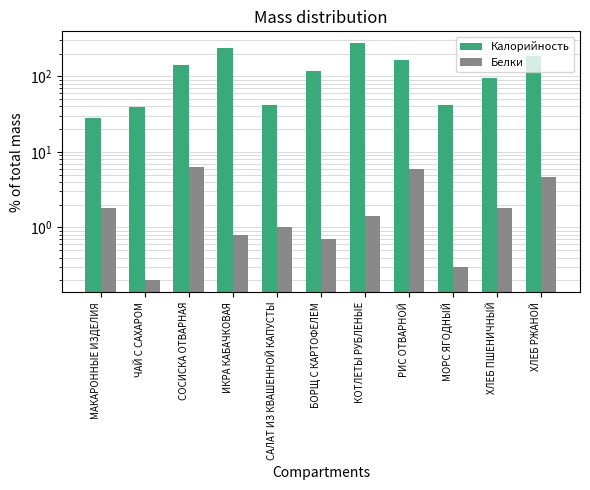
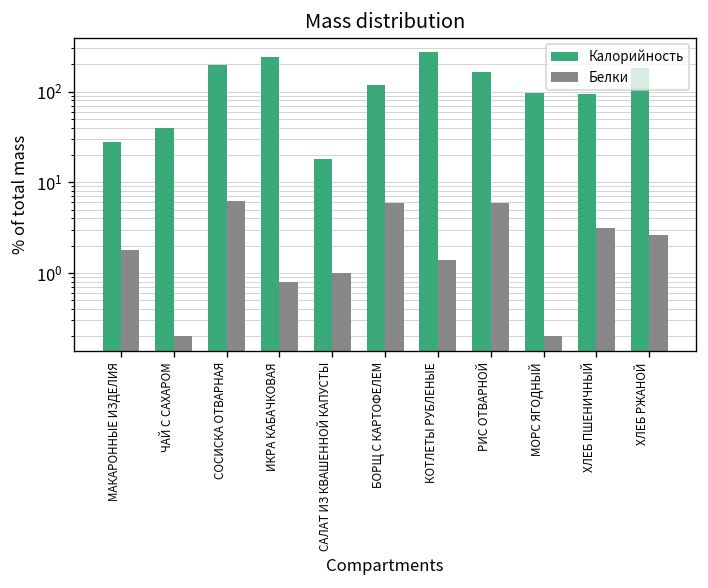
Калорийность, СОСИСКА ОТВАРНАЯ: 140 -> 200
Калорийность, САЛАТ ИЗ КВАШЕННОЙ КАПУСТЫ: 40 -> 18
Белки, БОРЩ С КАРТОФЕЛЕМ: 0.7 -> 6
Калорийность, МОРС ЯГОДНЫЙ: 40 -> 100
Белки, МОРС ЯГОДНЫЙ: 0.3 -> 0.2
Белки, ХЛЕБ ПШЕНИЧНЫЙ: 1.8 -> 3.1
Белки, ХЛЕБ РЖАНОЙ: 5 -> 2.6
